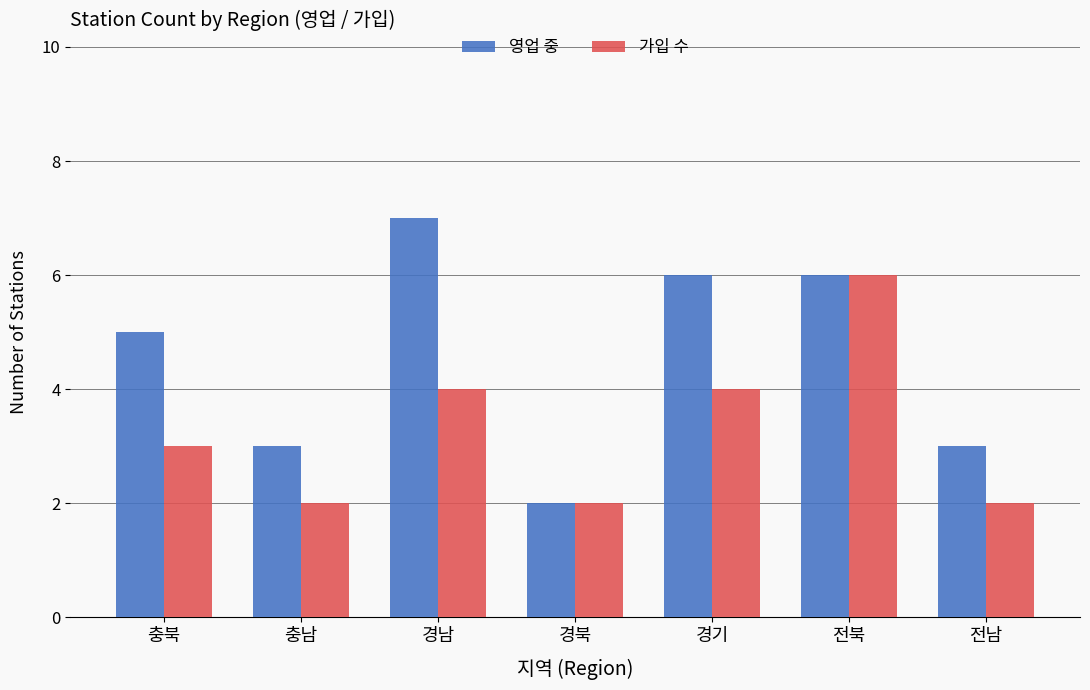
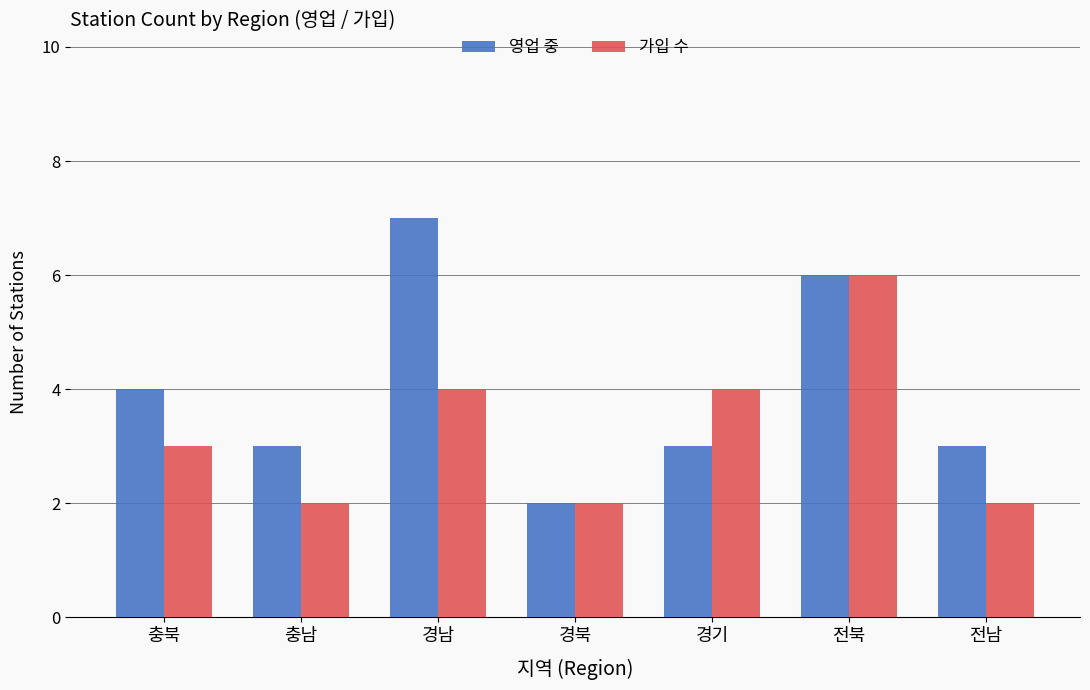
영업 중, 충북: 5 -> 4
영업 중, 경기: 6 -> 3
